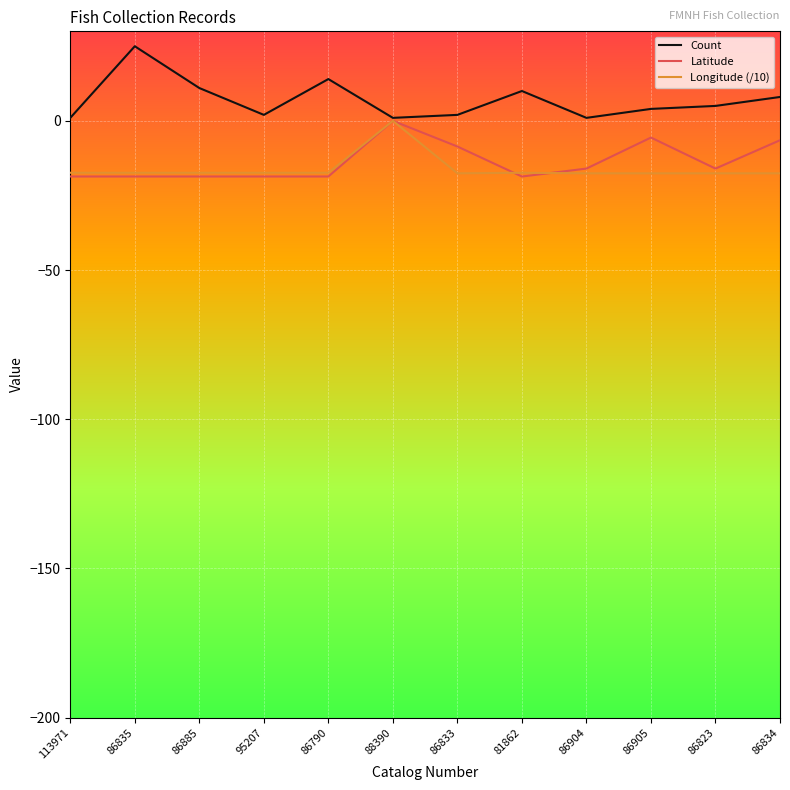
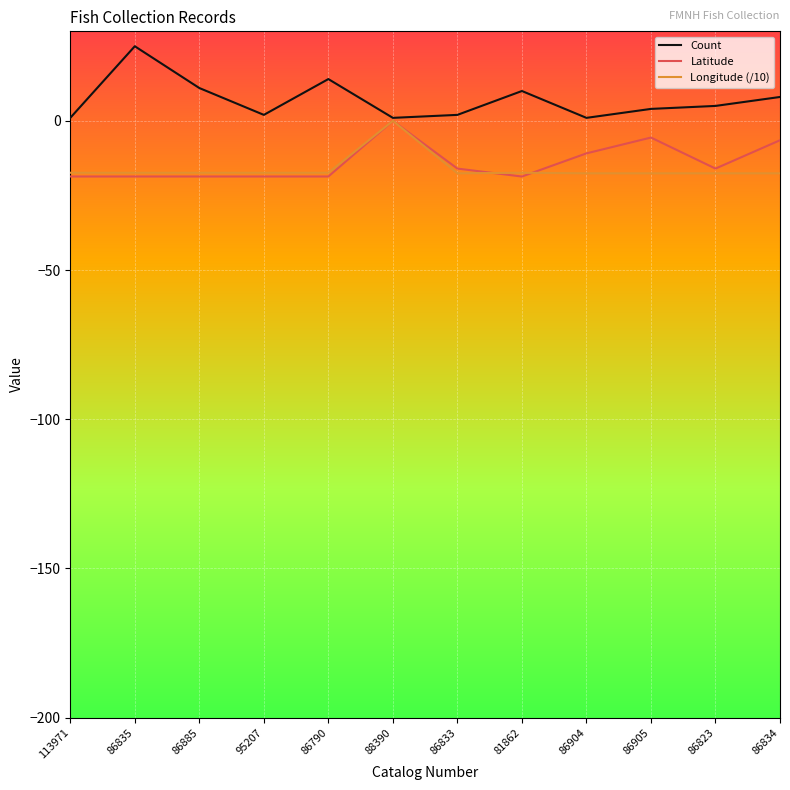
Latitude, 86833: -9 -> -16
Latitude, 86904: -16 -> -11
